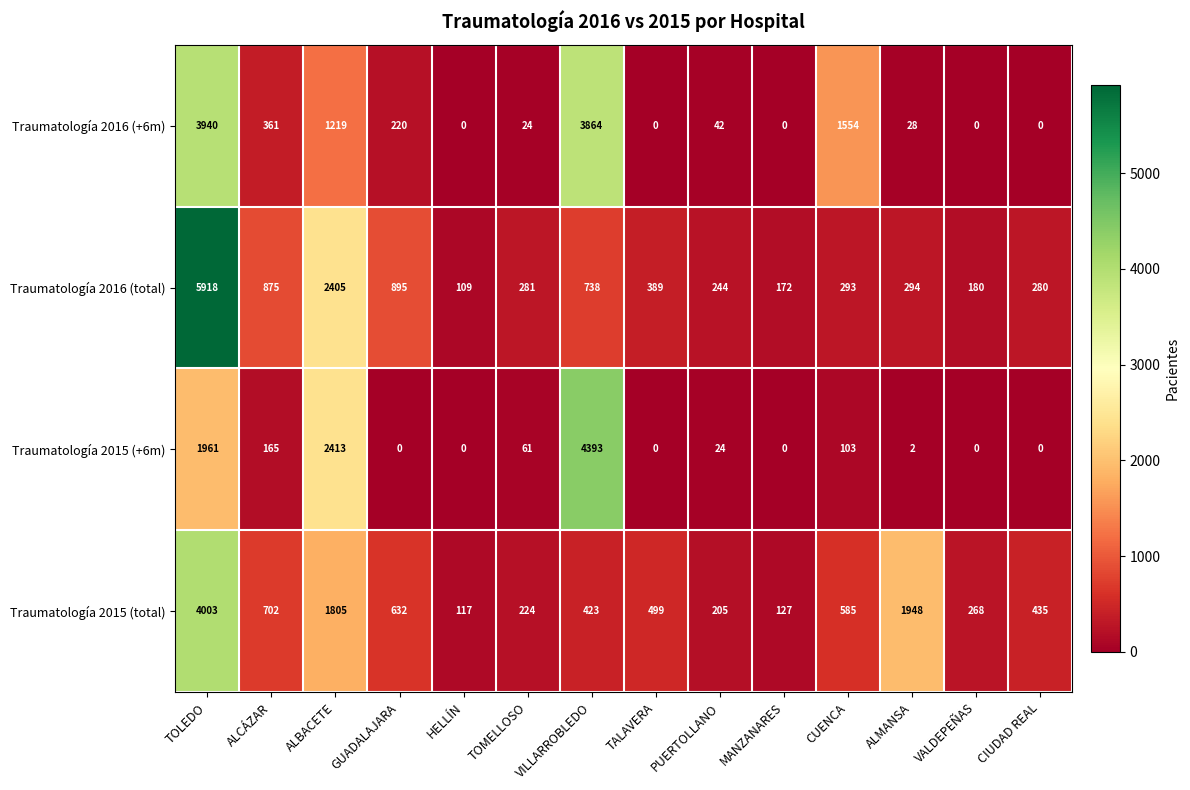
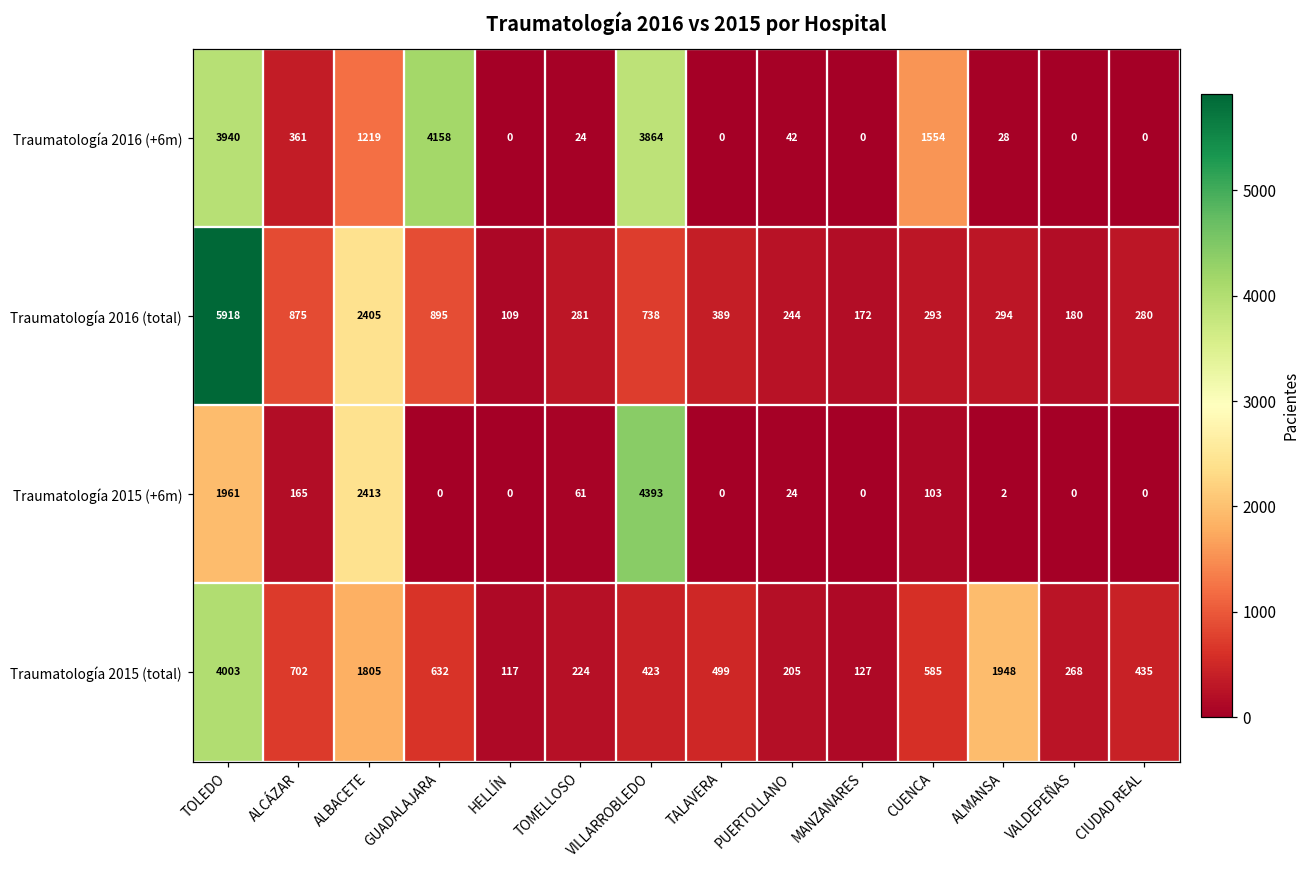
Traumatología 2016 (+6m), GUADALAJARA: 220 -> 4158
